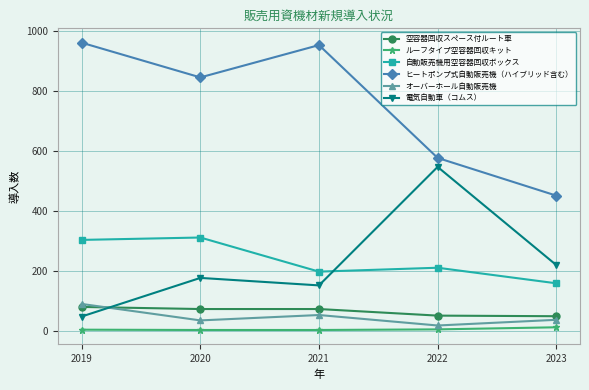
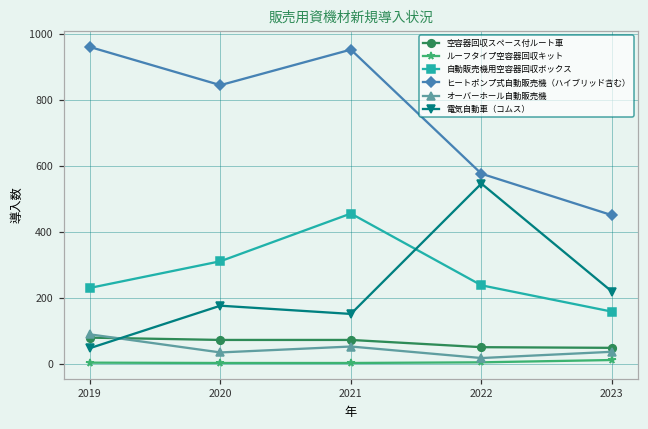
自動販売機用空容器回収ボックス, 2019: 300 -> 230
自動販売機用空容器回収ボックス, 2021: 200 -> 460
自動販売機用空容器回収ボックス, 2022: 210 -> 240
